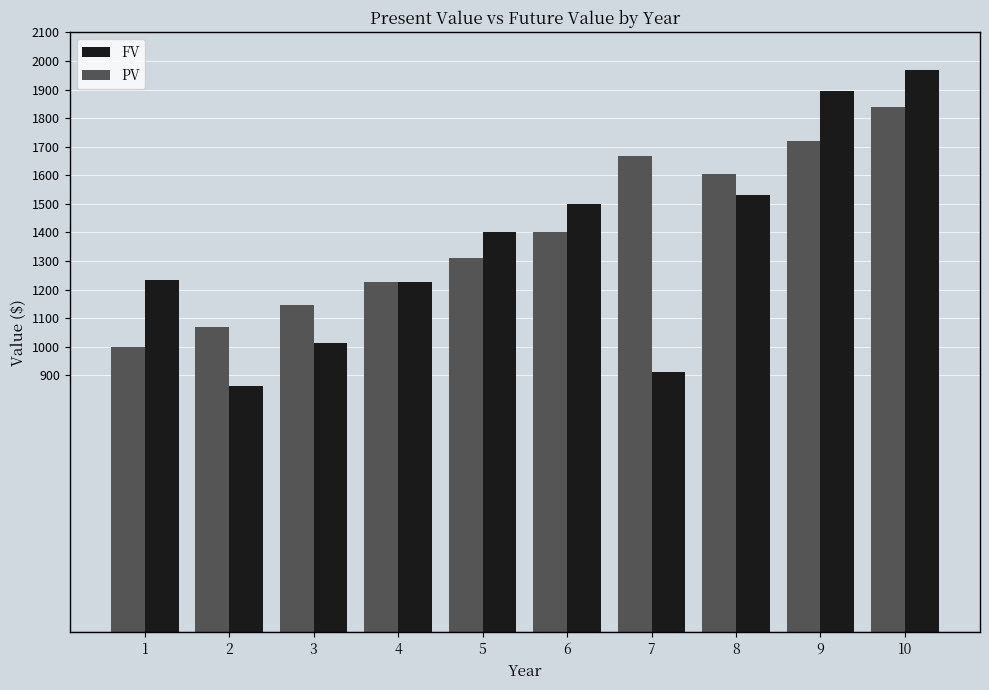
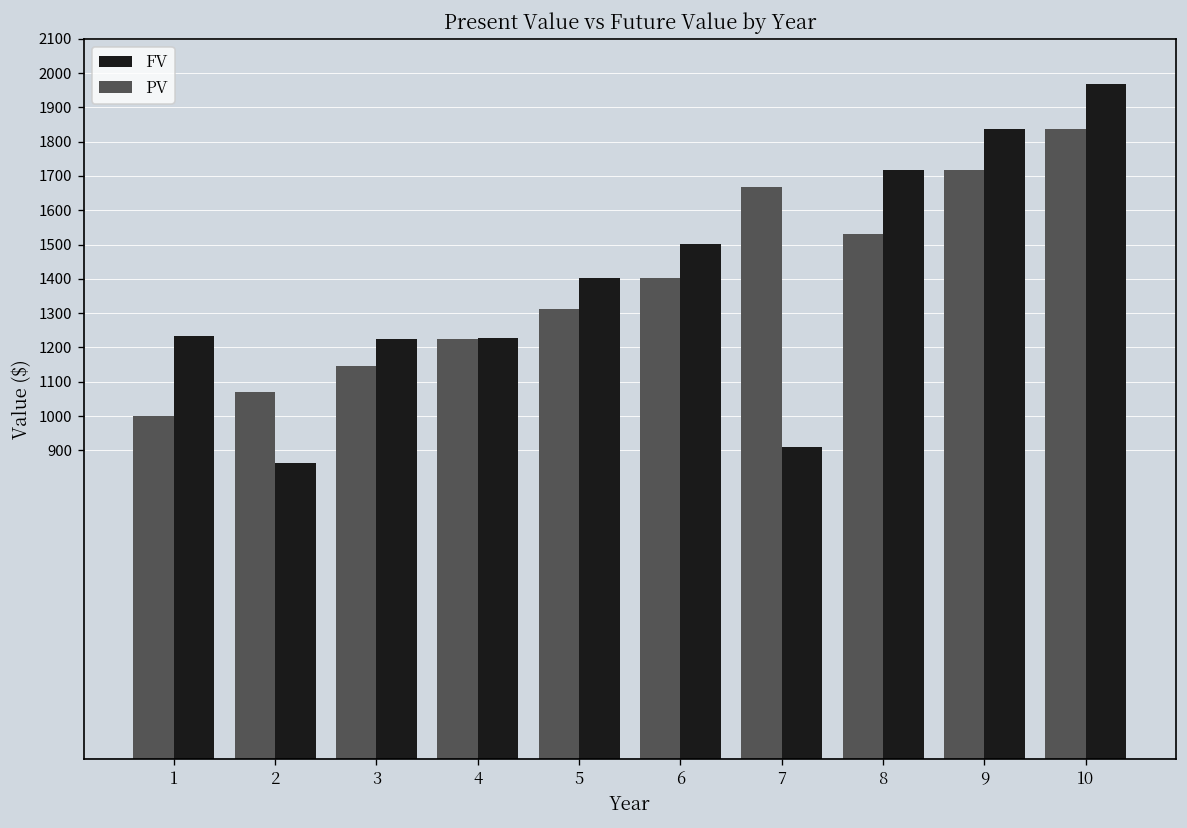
FV, 3: 1010 -> 1230
PV, 8: 1610 -> 1530
FV, 8: 1530 -> 1720
FV, 9: 1900 -> 1840
